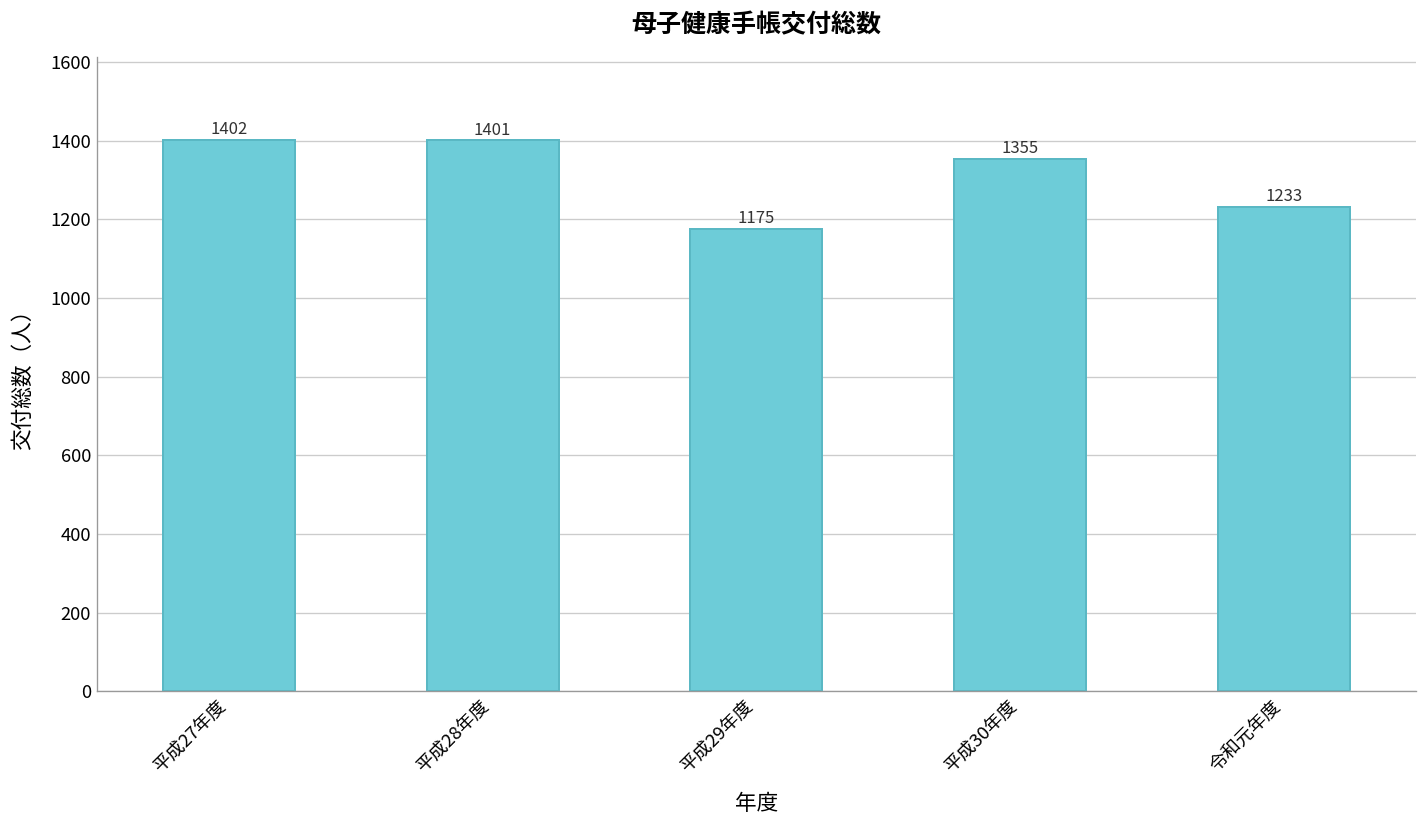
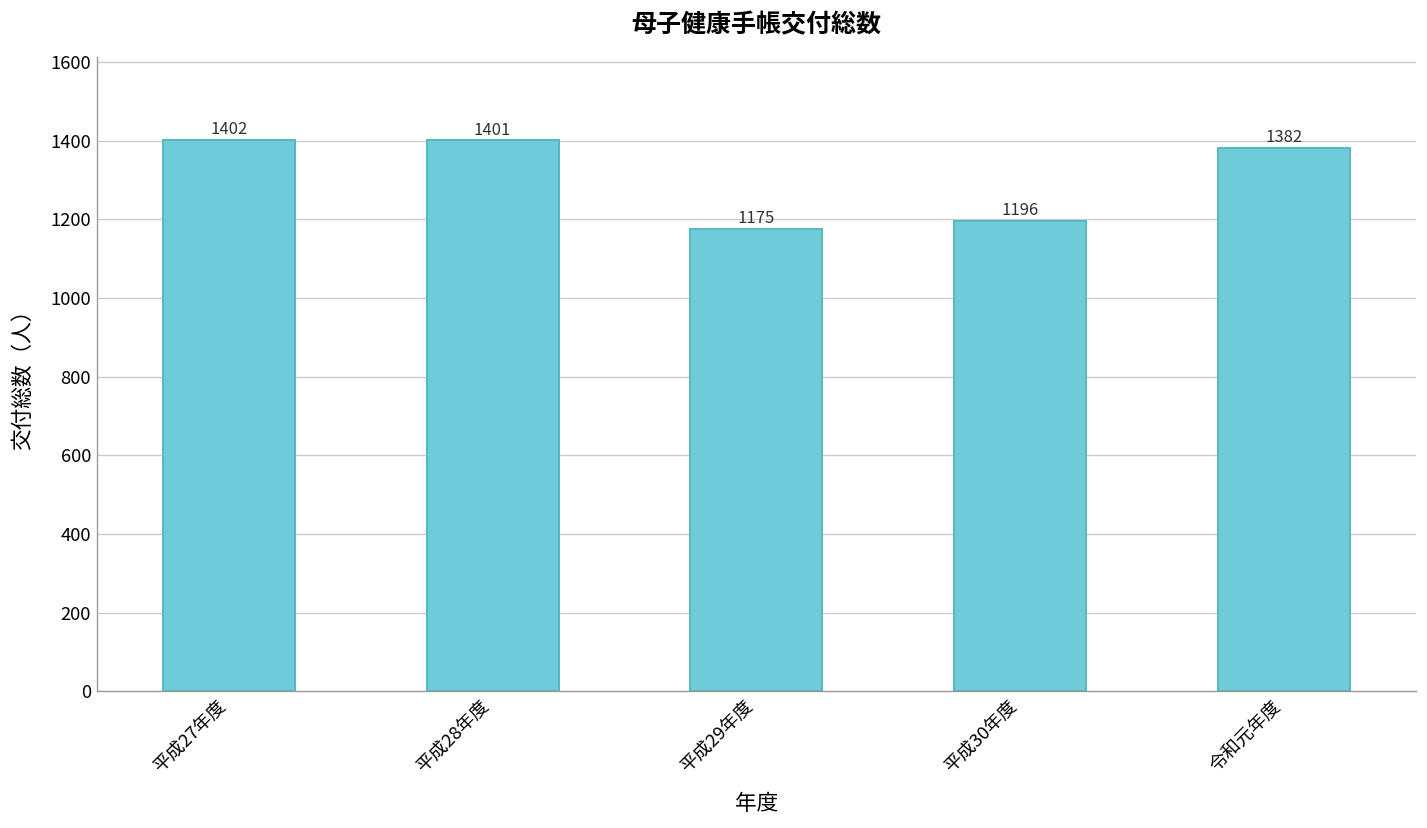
平成30年度: 1355 -> 1196
令和元年度: 1233 -> 1382
